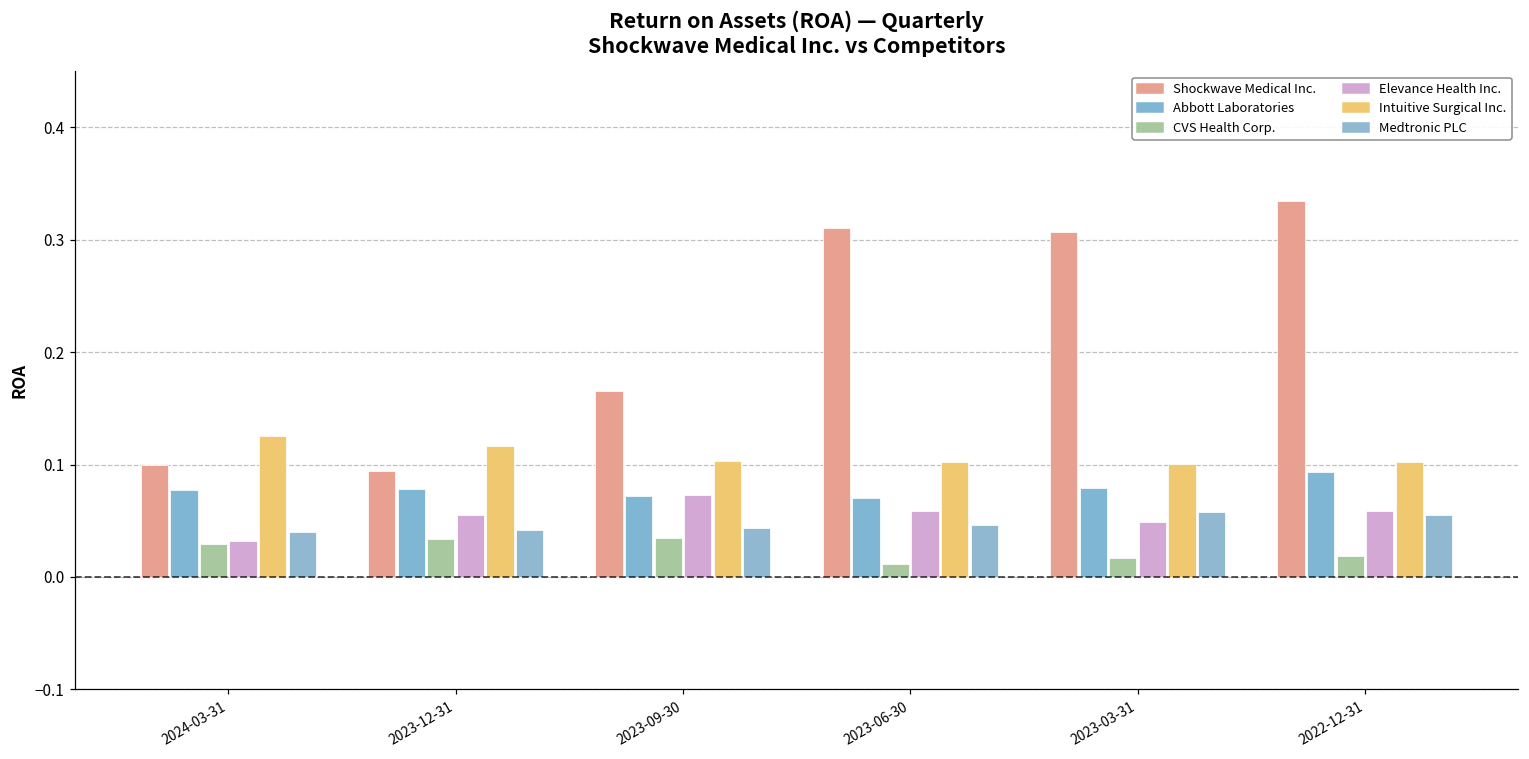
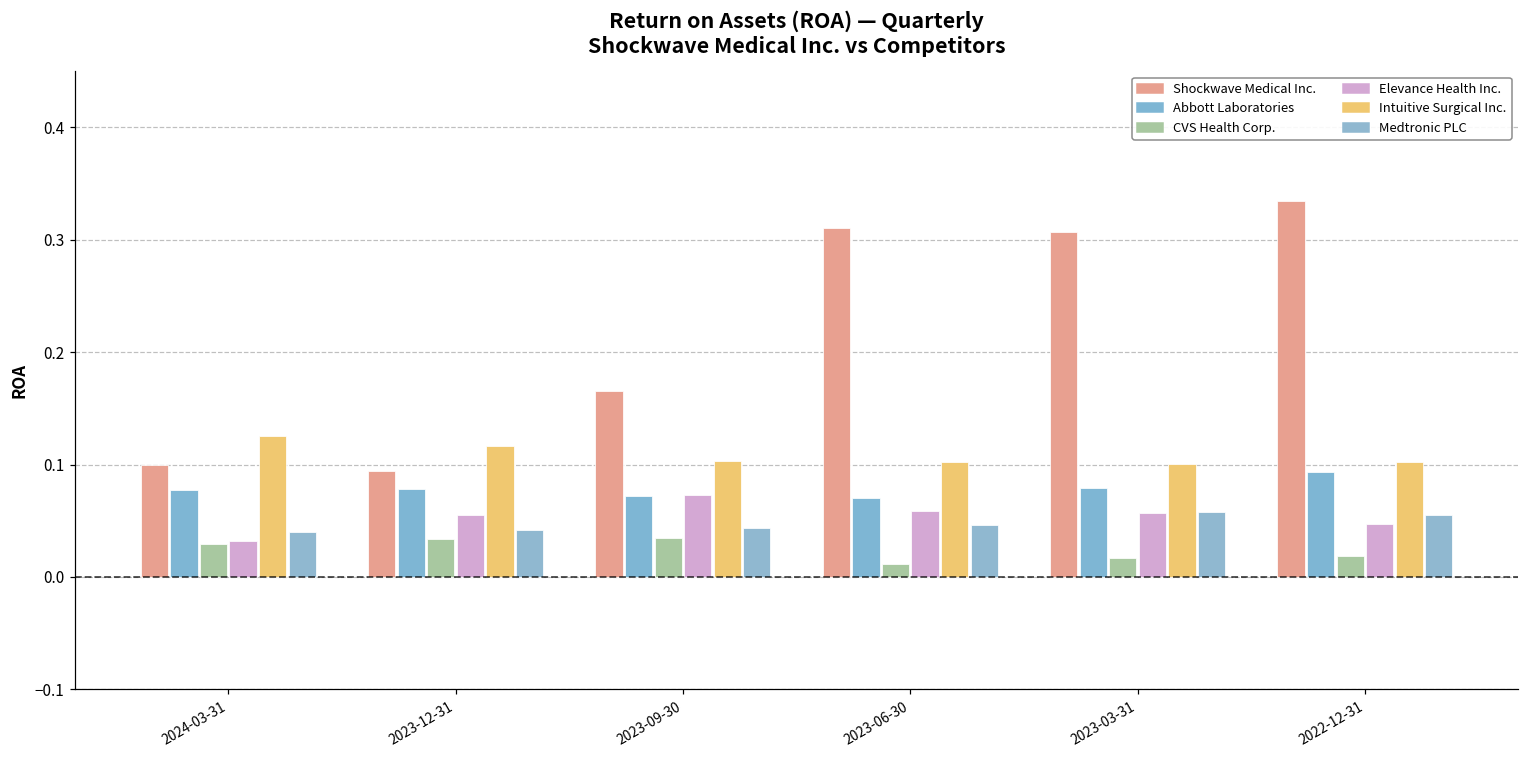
Elevance Health Inc., 2023-03-31: 0.049 -> 0.057
Elevance Health Inc., 2022-12-31: 0.059 -> 0.048
